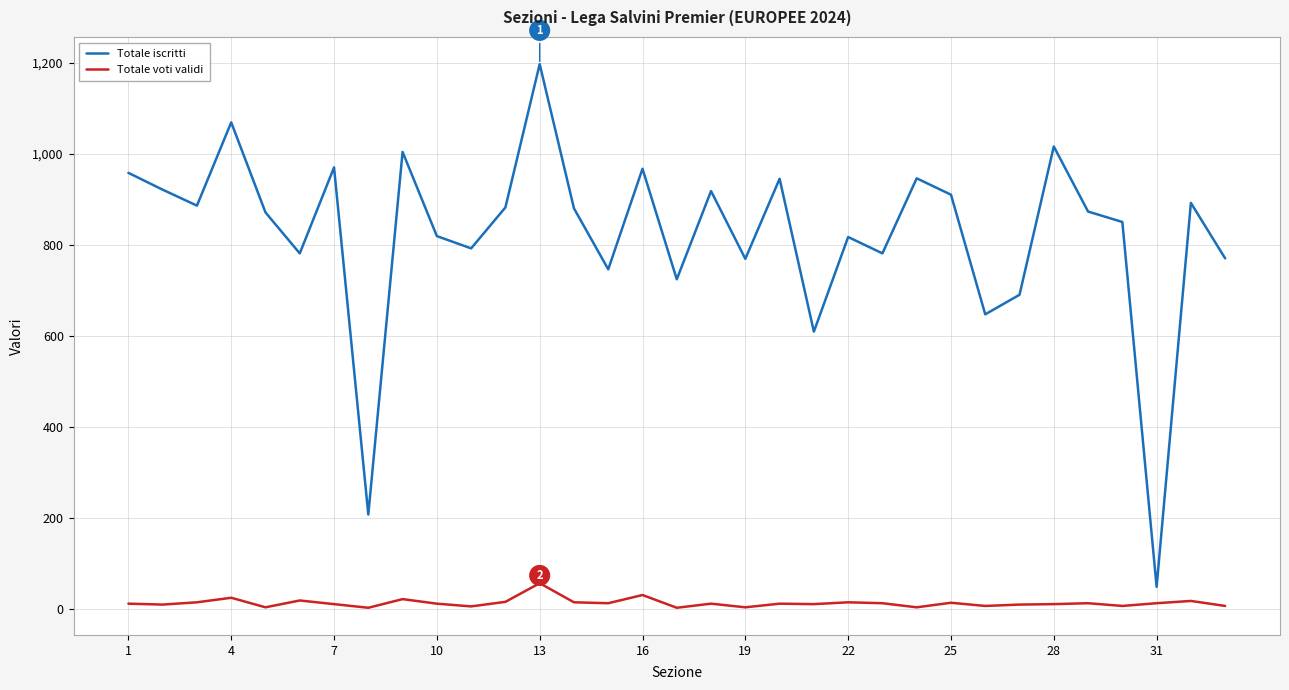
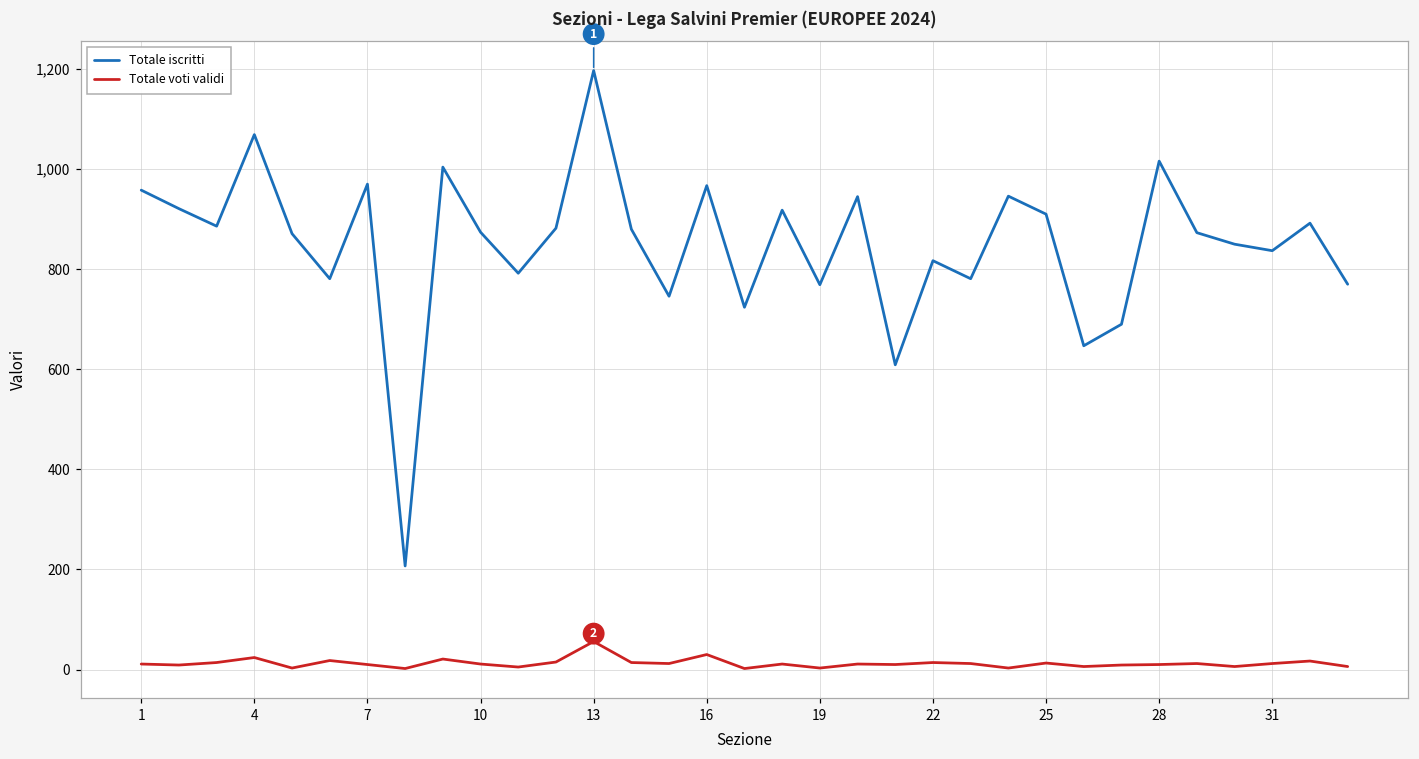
Totale iscritti, 10: 820 -> 870
Totale iscritti, 31: 50 -> 840
